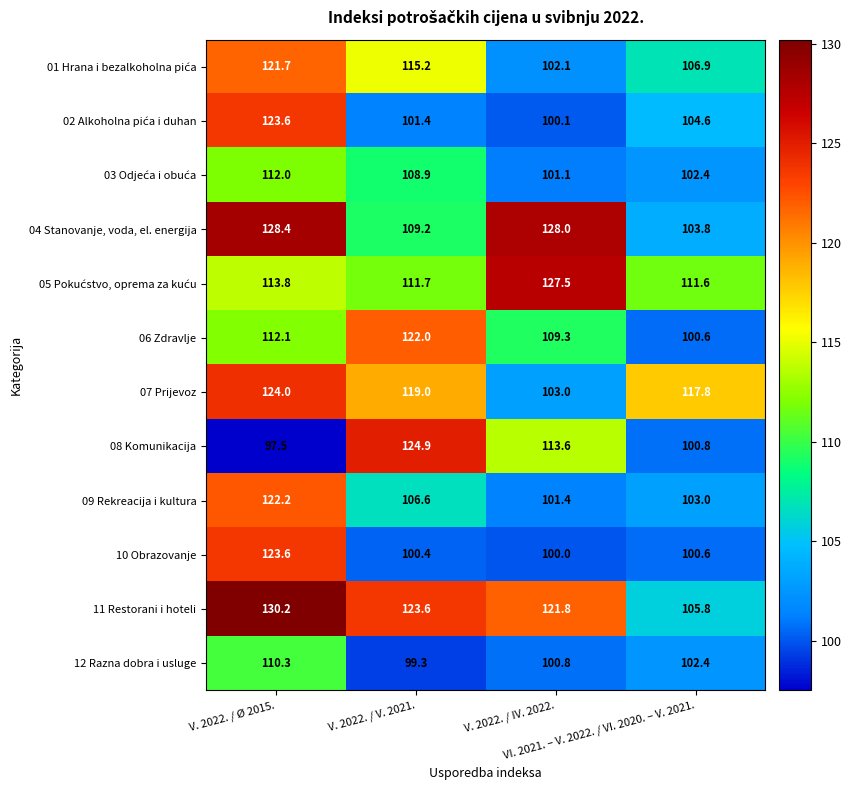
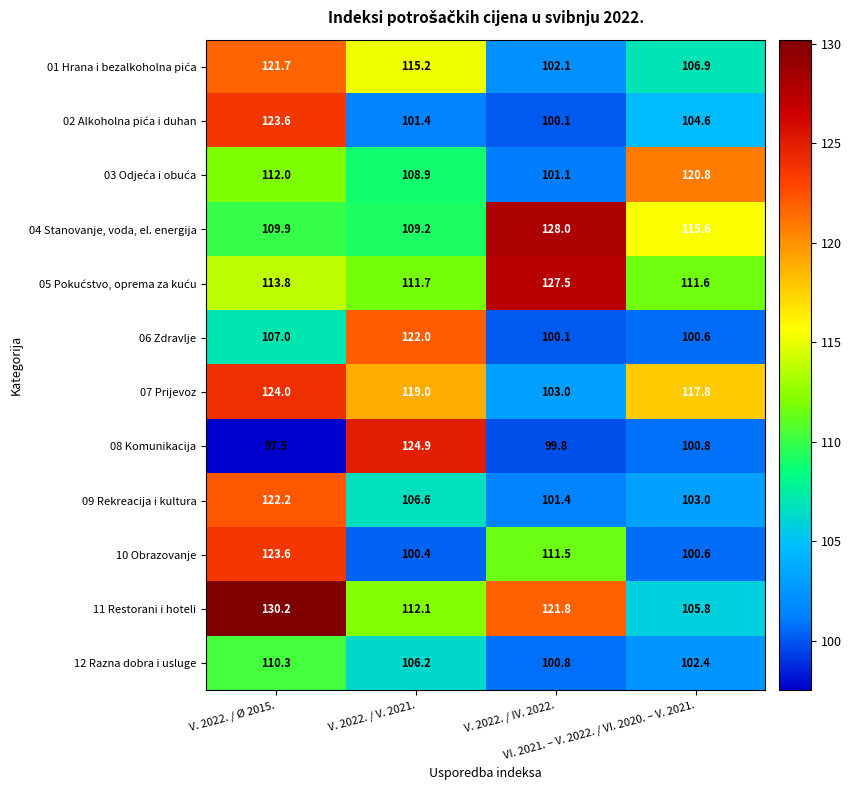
03 Odjeća i obuća, VI. 2021. – V. 2022. / VI. 2020. – V. 2021.: 102.4 -> 120.8
04 Stanovanje, voda, el. energija, V. 2022. / Ø 2015.: 128.4 -> 109.9
04 Stanovanje, voda, el. energija, VI. 2021. – V. 2022. / VI. 2020. – V. 2021.: 103.8 -> 115.6
06 Zdravlje, V. 2022. / Ø 2015.: 112.1 -> 107.0
06 Zdravlje, V. 2022. / IV. 2022.: 109.3 -> 100.1
08 Komunikacija, V. 2022. / IV. 2022.: 113.6 -> 99.8
10 Obrazovanje, V. 2022. / IV. 2022.: 100.0 -> 111.5
11 Restorani i hoteli, V. 2022. / V. 2021.: 123.6 -> 112.1
12 Razna dobra i usluge, V. 2022. / V. 2021.: 99.3 -> 106.2
